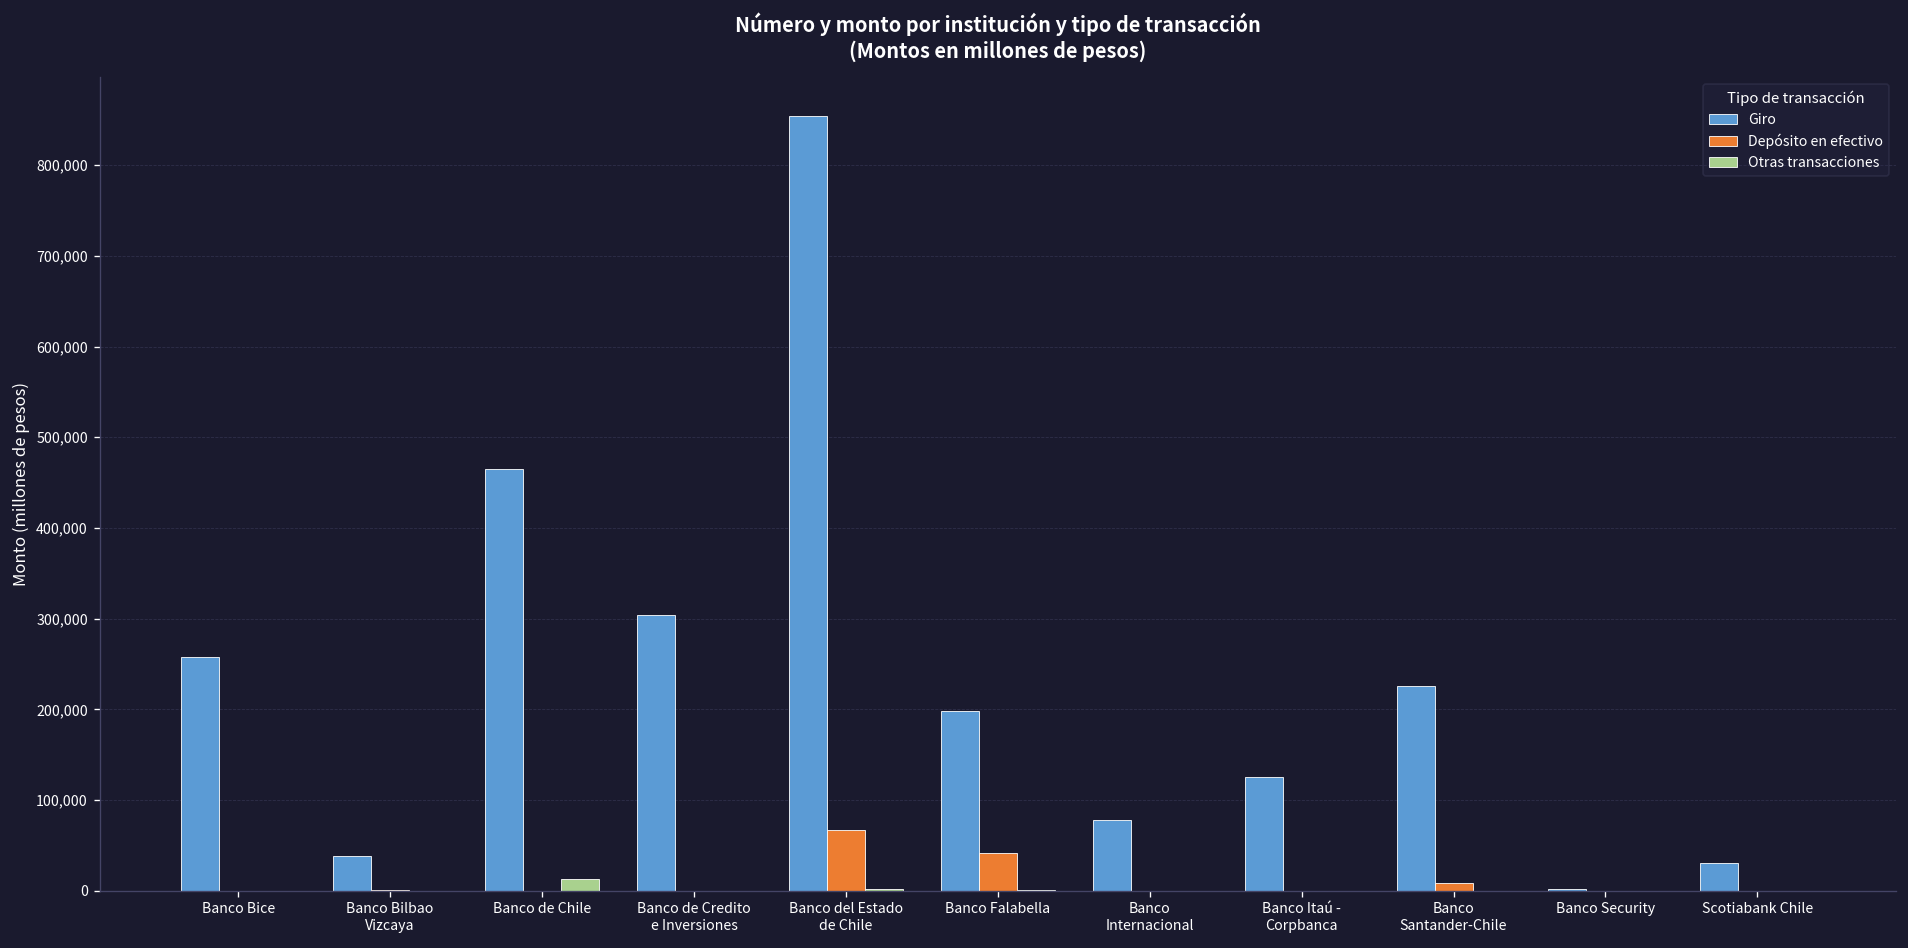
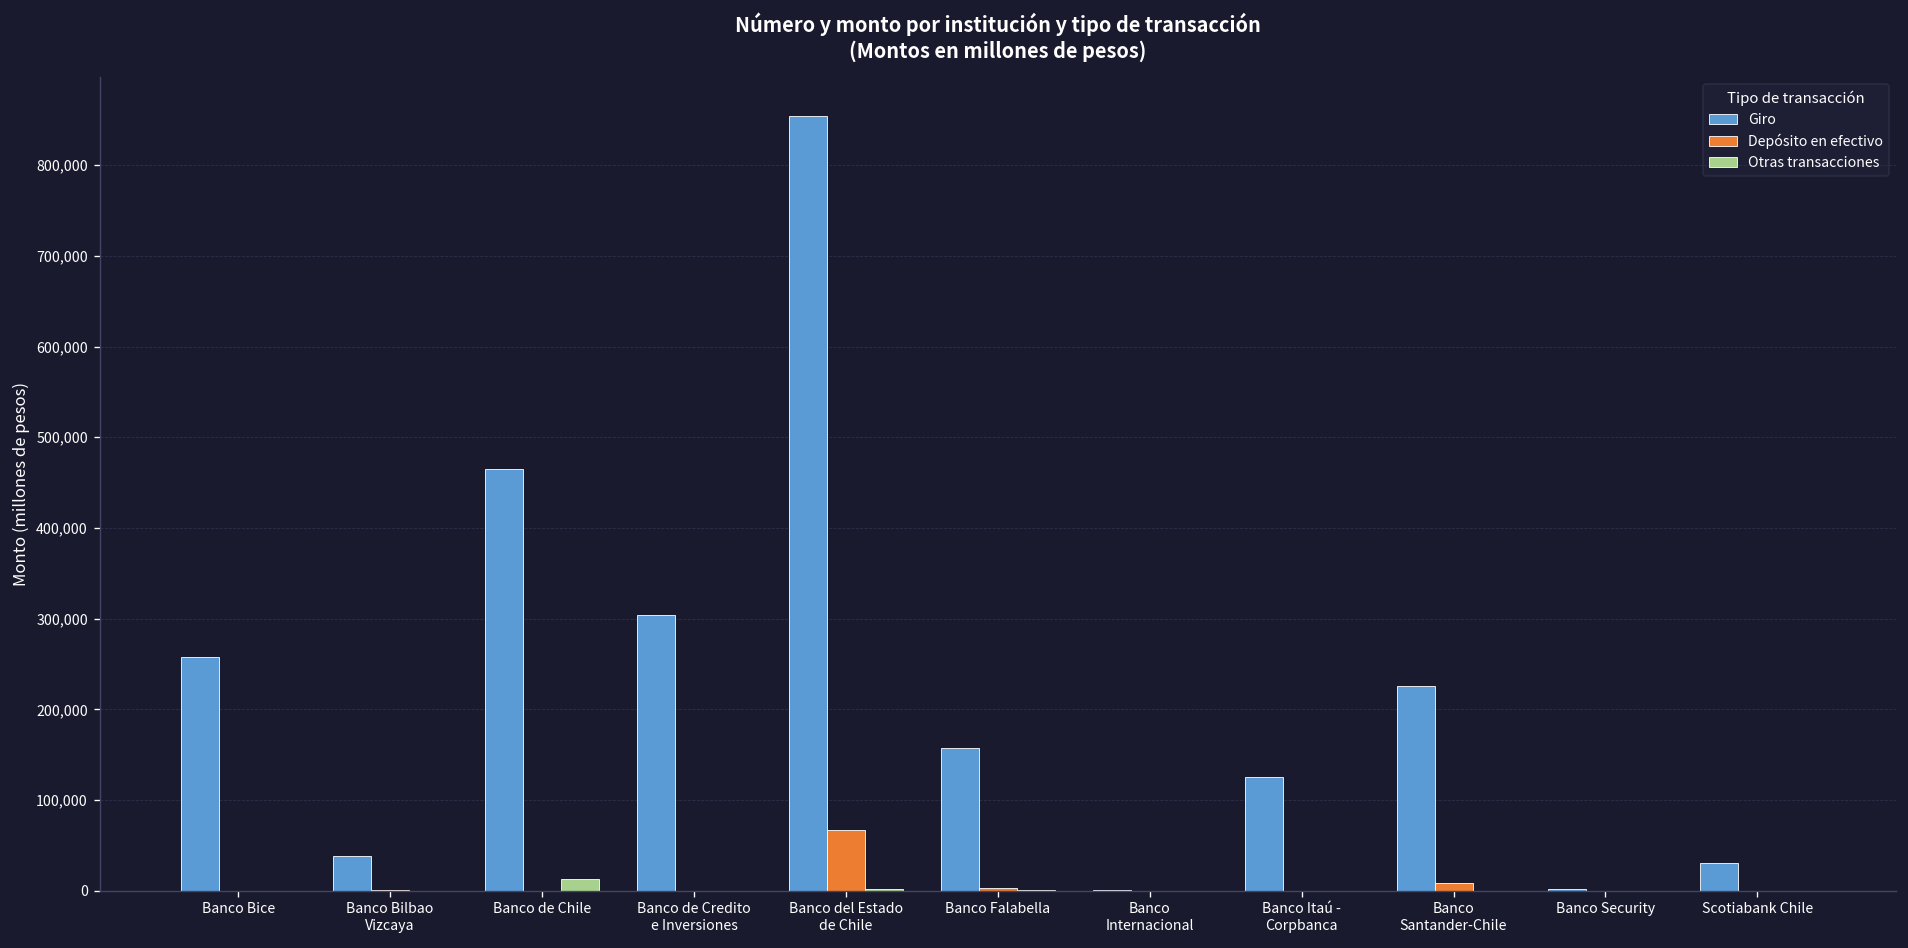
Giro, Banco Falabella: 200,000 -> 160,000
Depósito en efectivo, Banco Falabella: 40,000 -> 0
Giro, Banco Internacional: 80,000 -> 0
